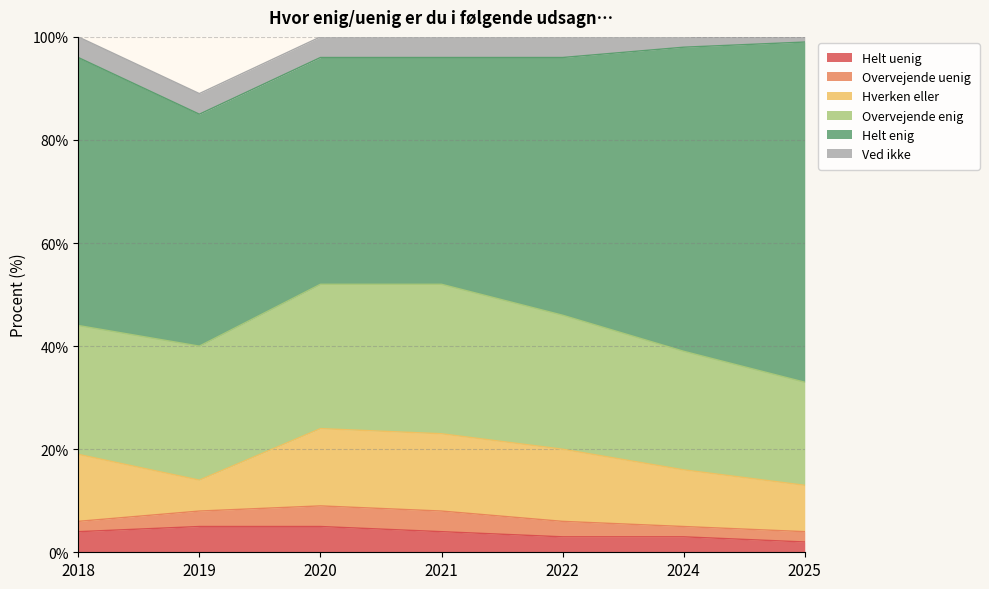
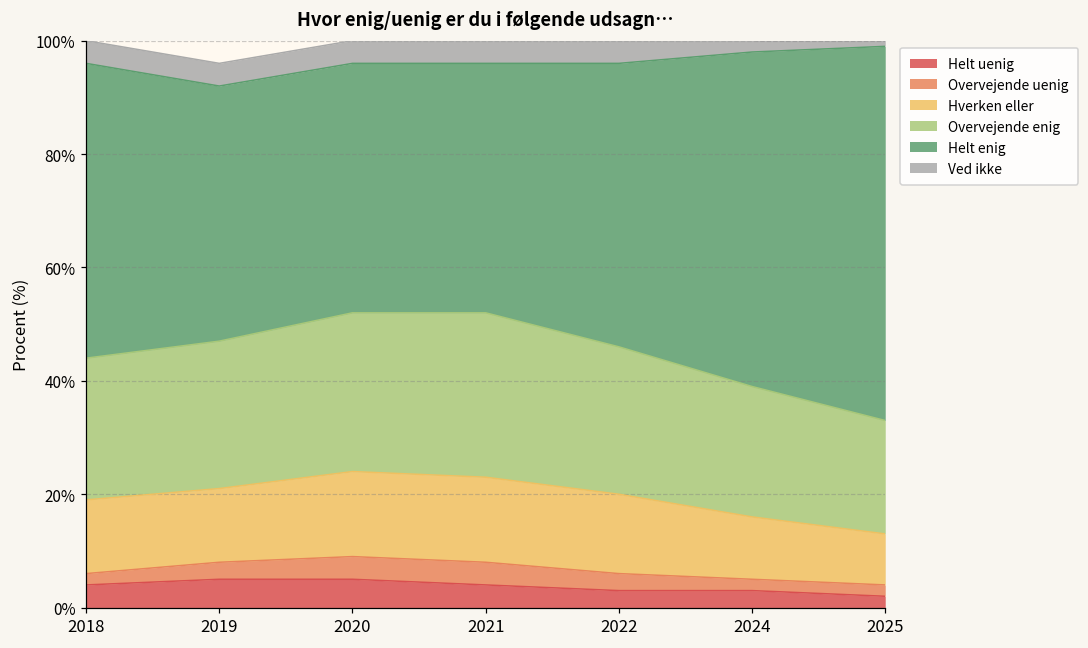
Hverken eller, 2019: 6% -> 13%
